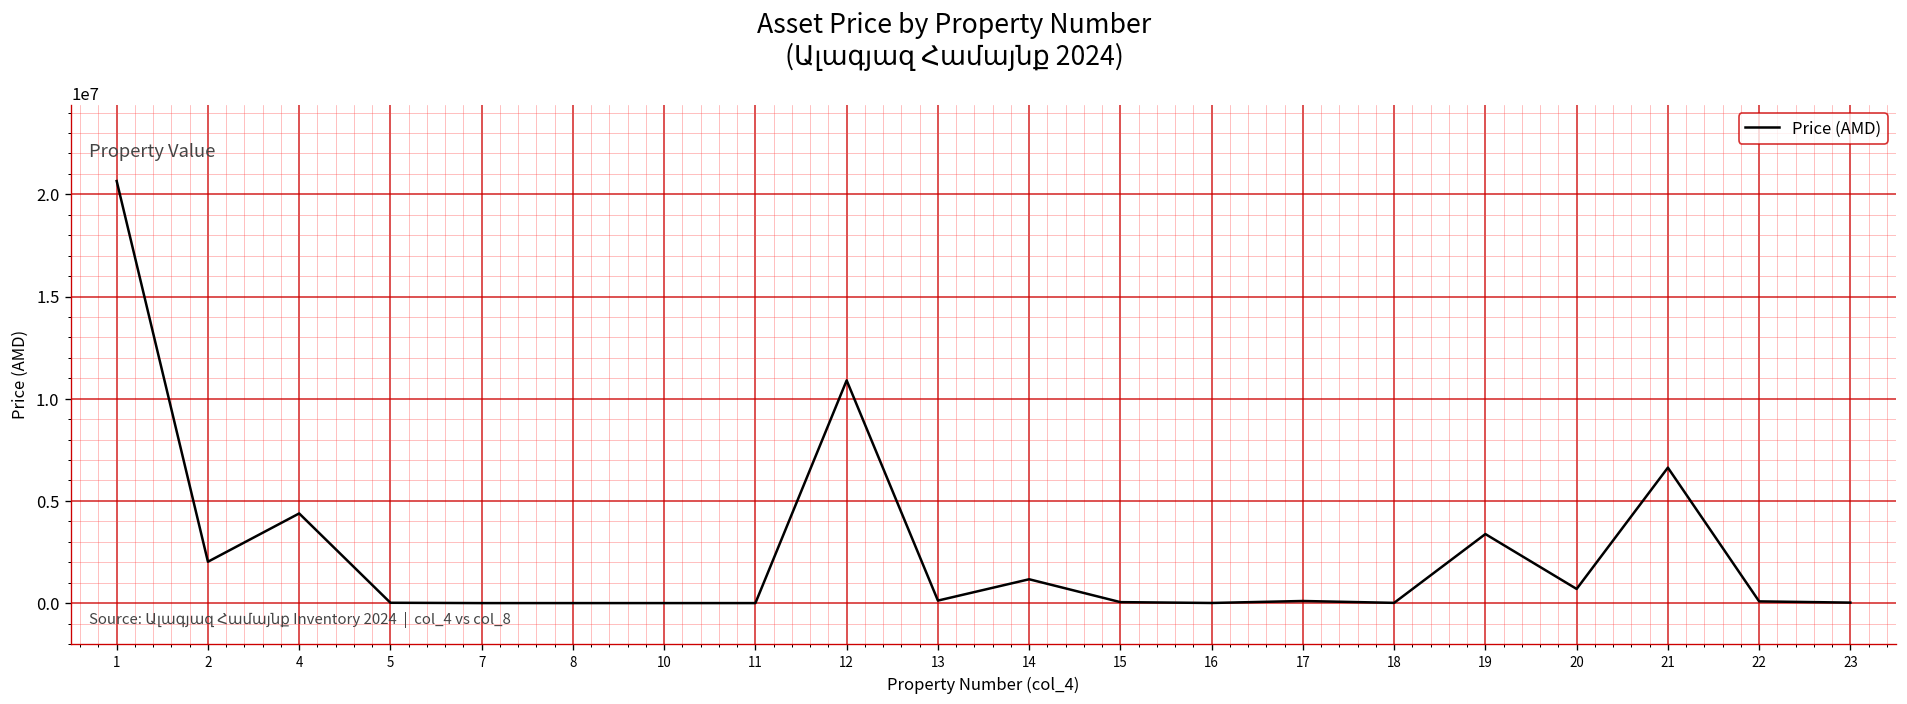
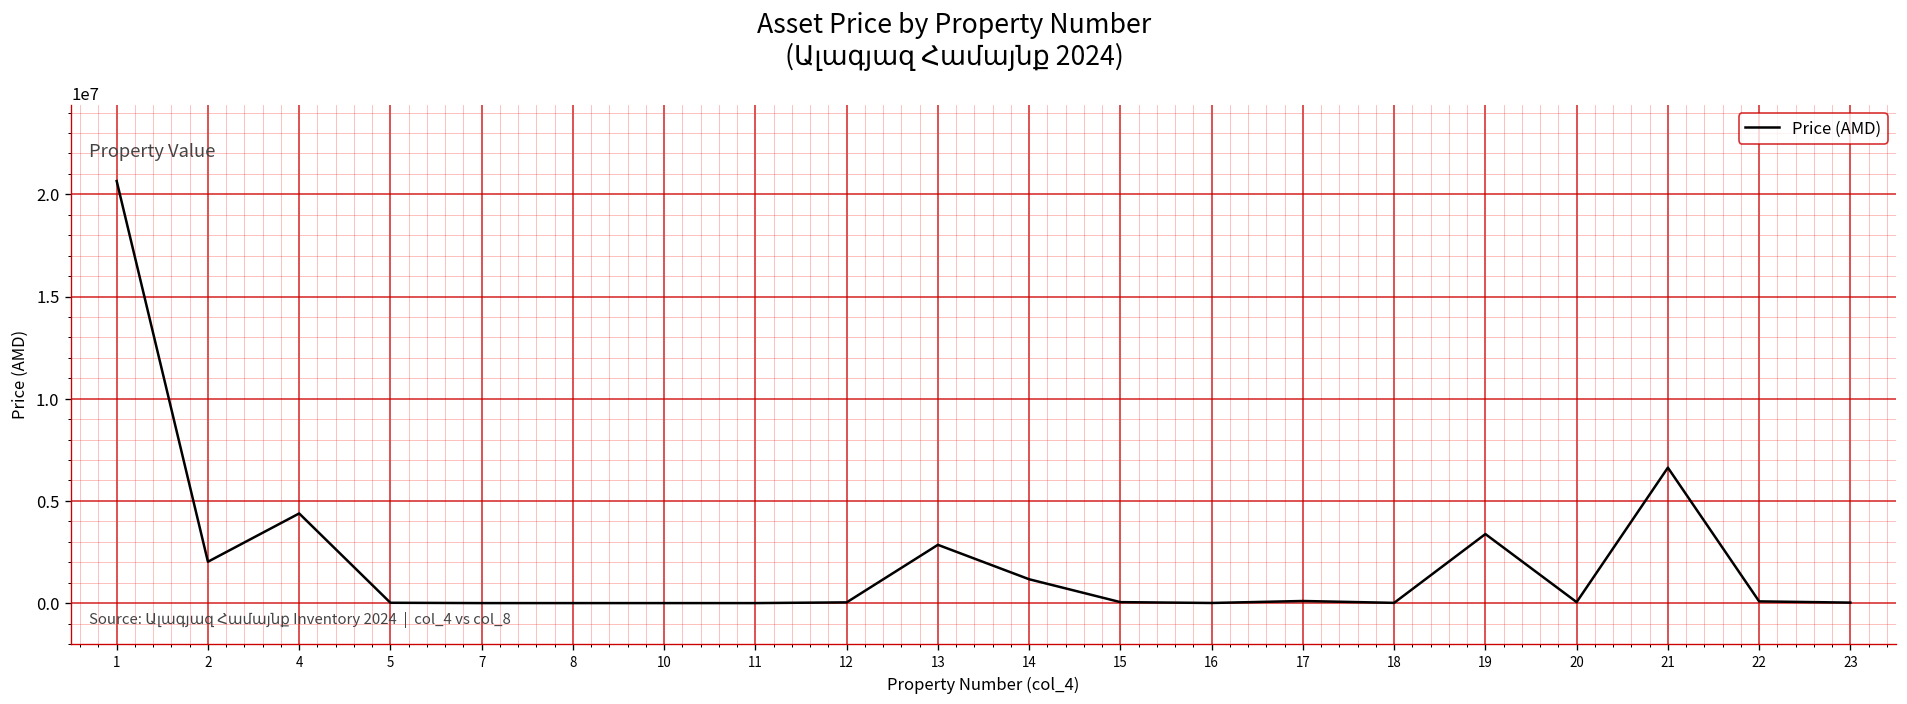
12: 10900000 -> 0
13: 100000 -> 2900000
20: 700000 -> 0
